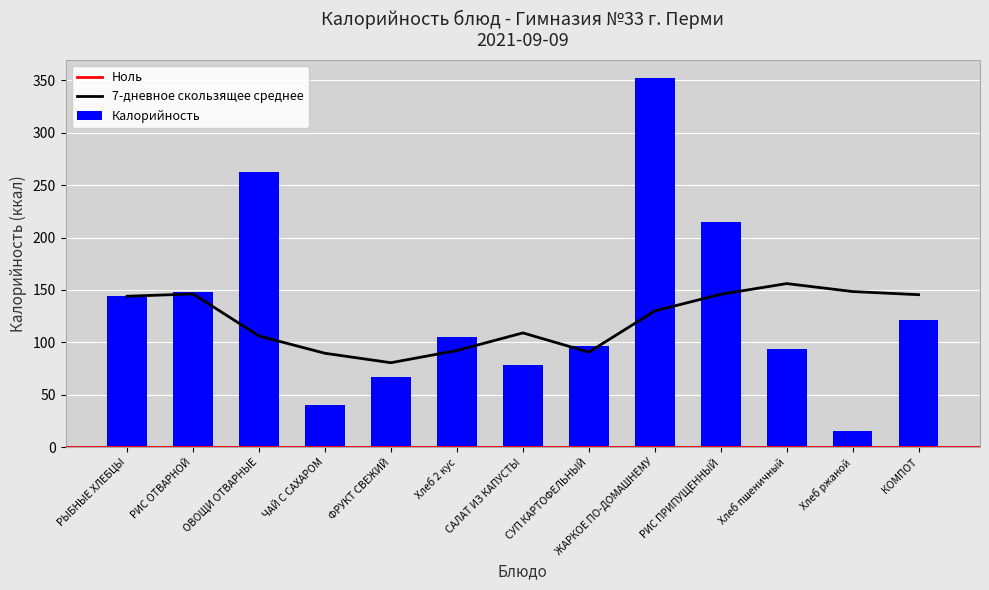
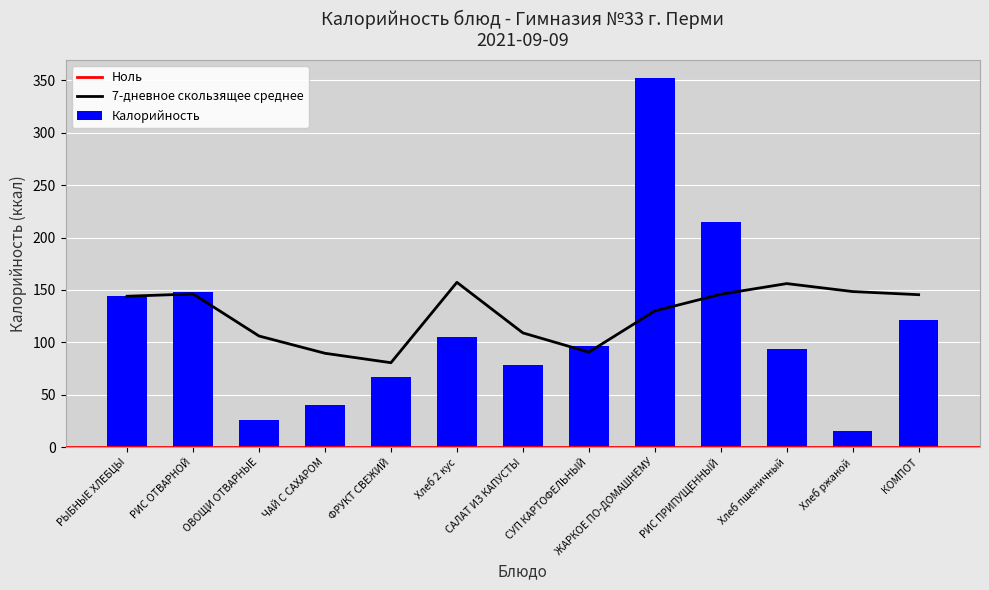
Калорийность, ОВОЩИ ОТВАРНЫЕ: 263 -> 26
7-дневное скользящее среднее, Хлеб 2 кус: 92 -> 157
